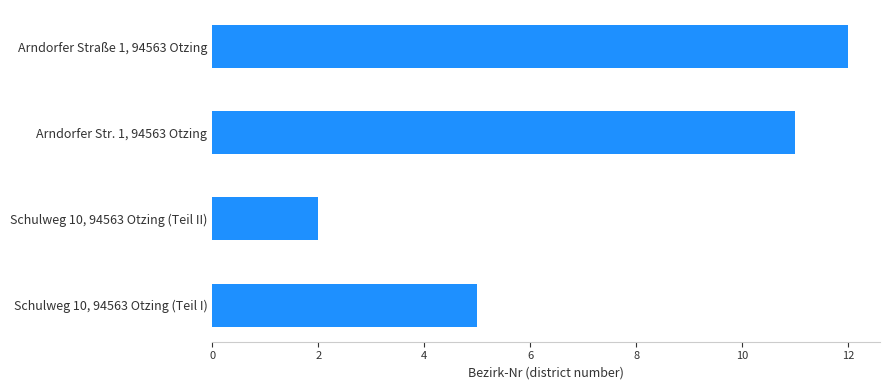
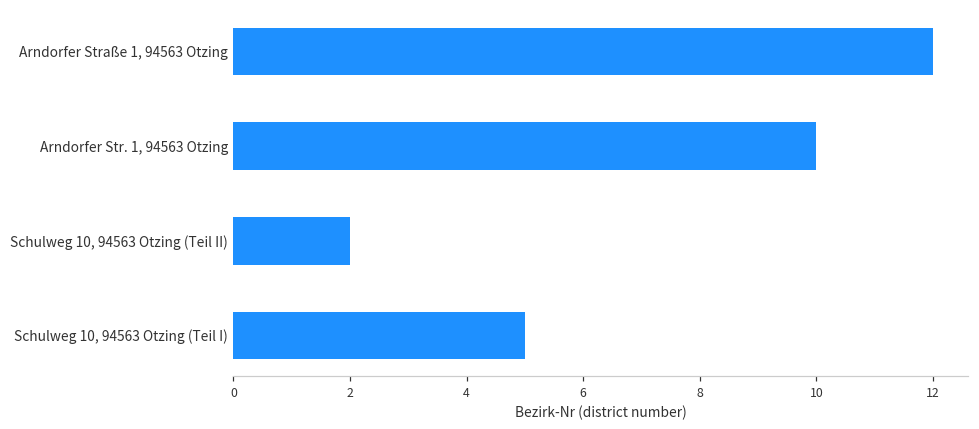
Arndorfer Str. 1, 94563 Otzing: 11 -> 10
